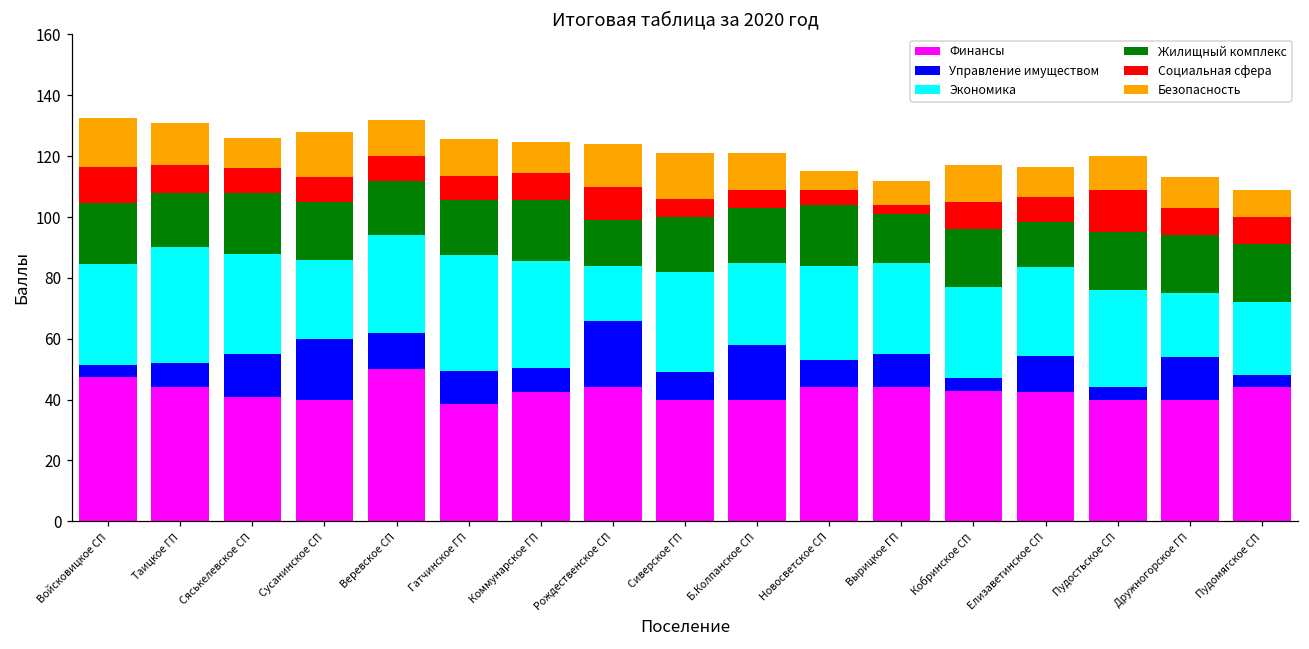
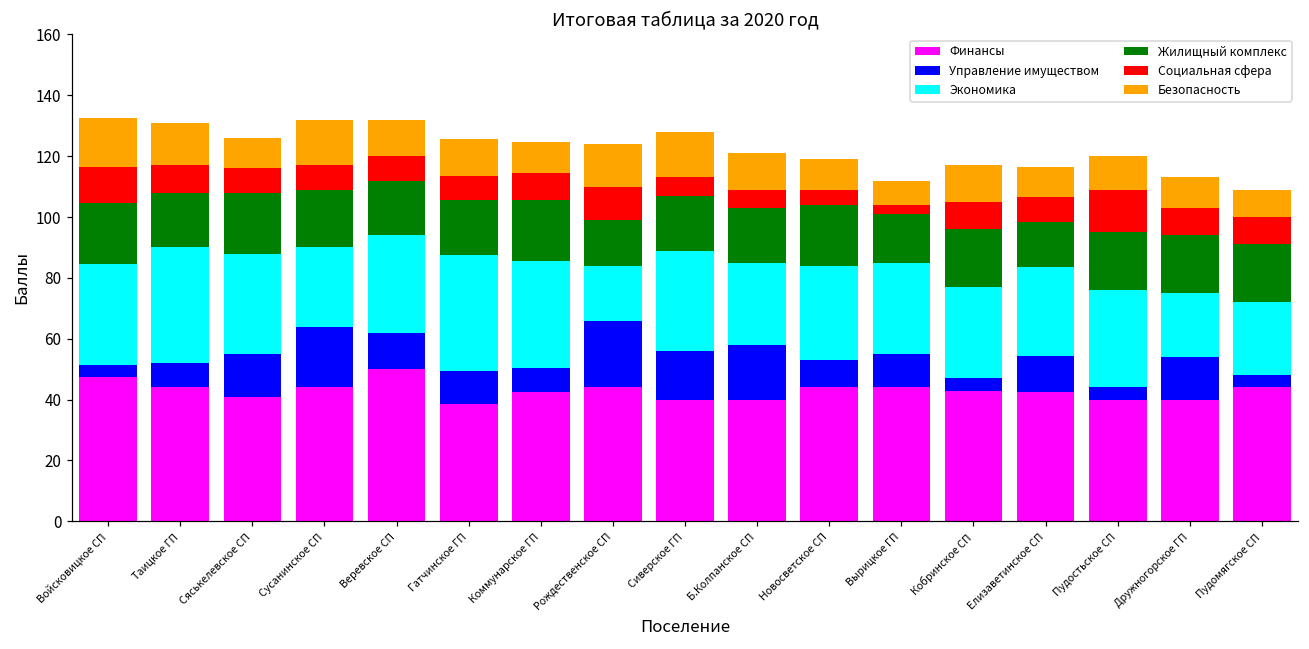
Финансы, Сусанинское СП: 40 -> 44
Управление имуществом, Сиверское ГП: 9 -> 16
Безопасность, Новосветское СП: 6 -> 10
